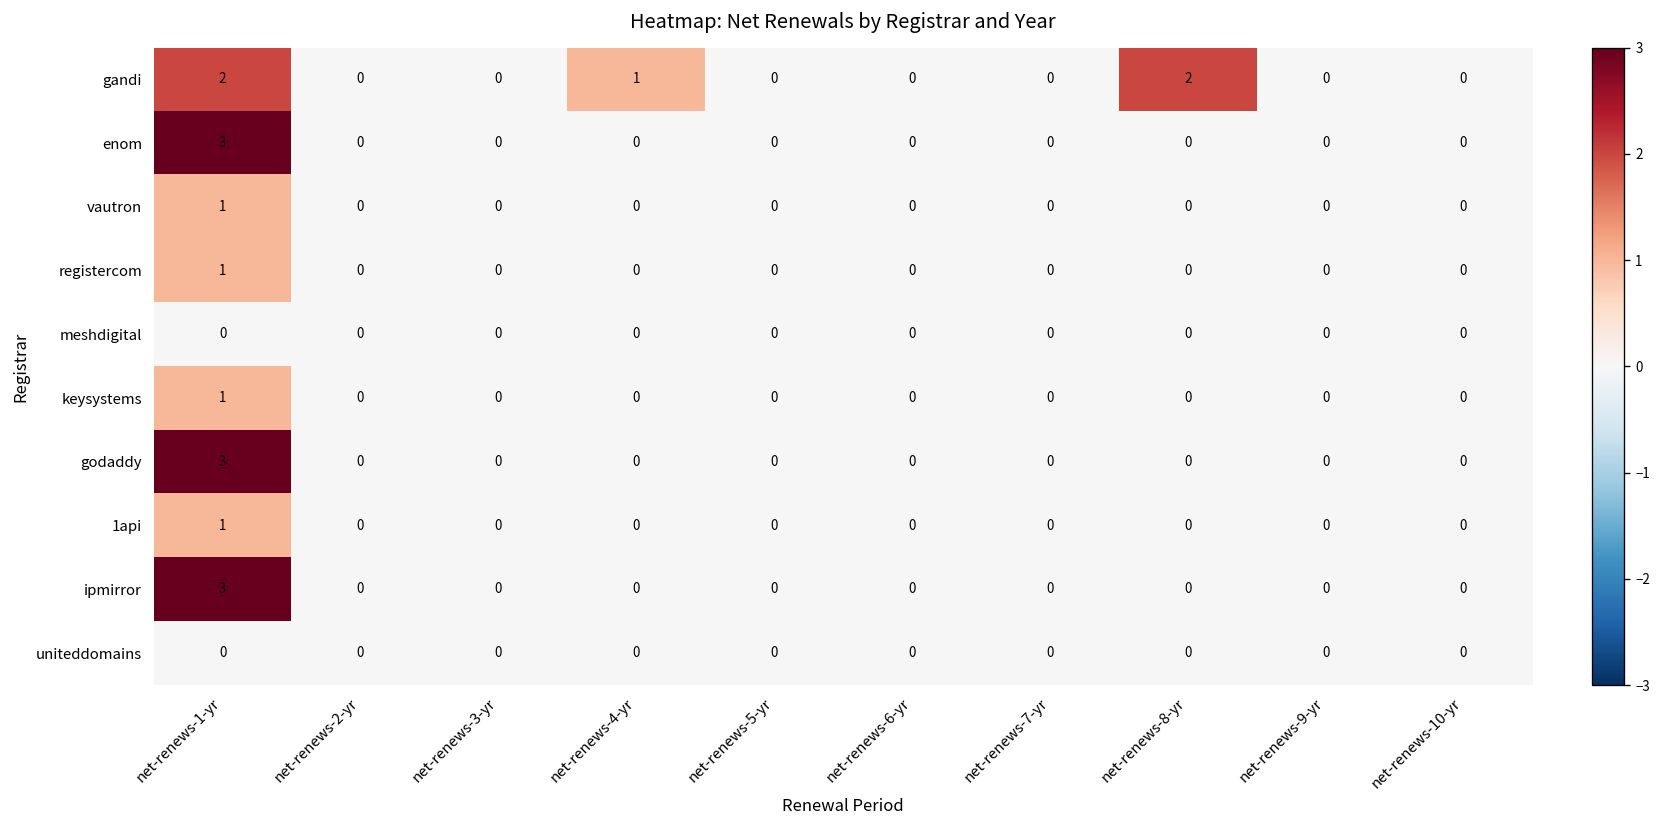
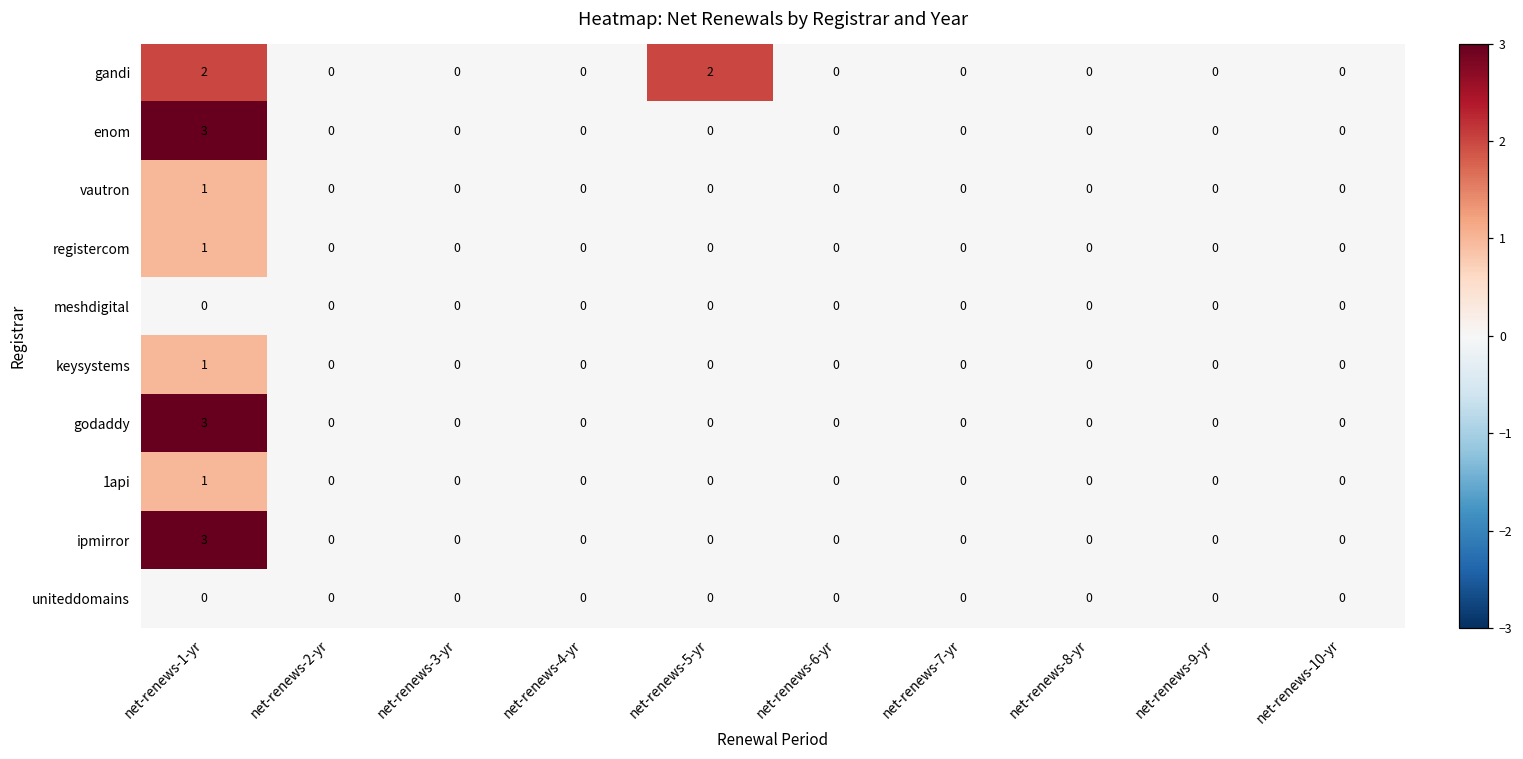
gandi, net-renews-4-yr: 1 -> 0
gandi, net-renews-5-yr: 0 -> 2
gandi, net-renews-8-yr: 2 -> 0
